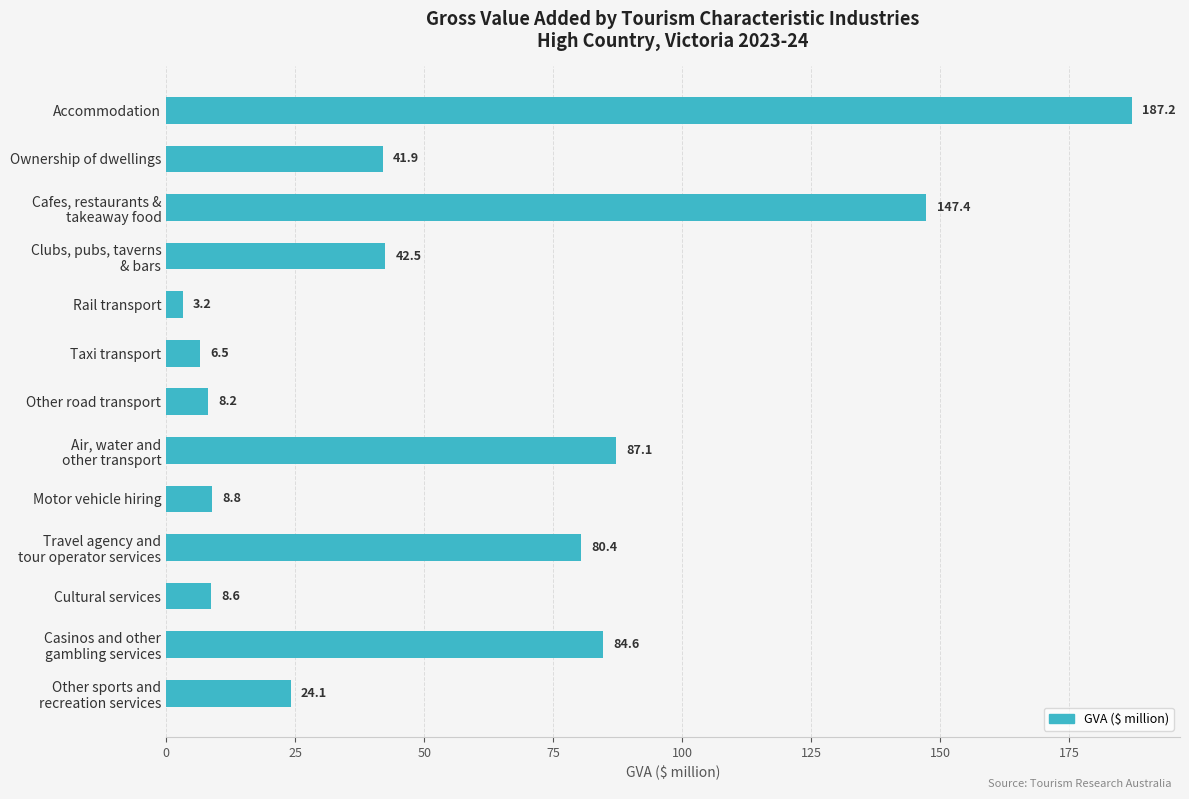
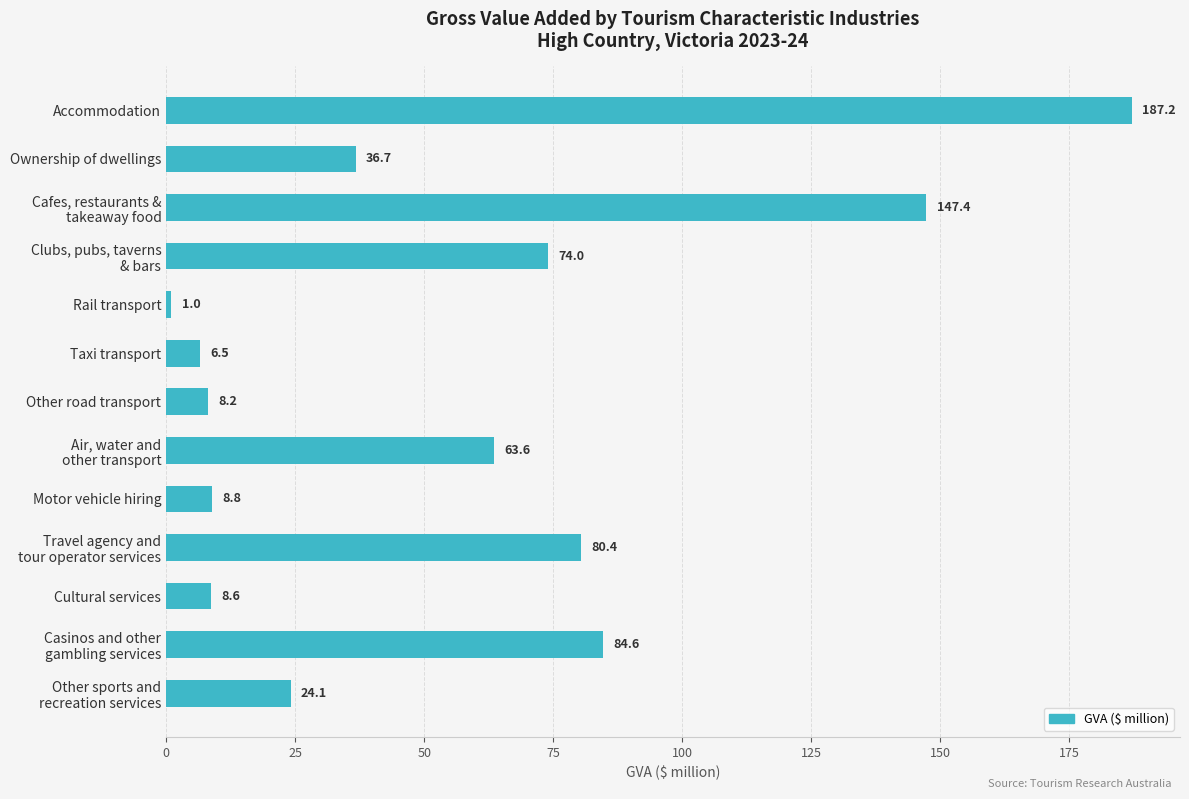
Ownership of dwellings: 41.9 -> 36.7
Clubs, pubs, taverns & bars: 42.5 -> 74.0
Rail transport: 3.2 -> 1.0
Air, water and other transport: 87.1 -> 63.6
